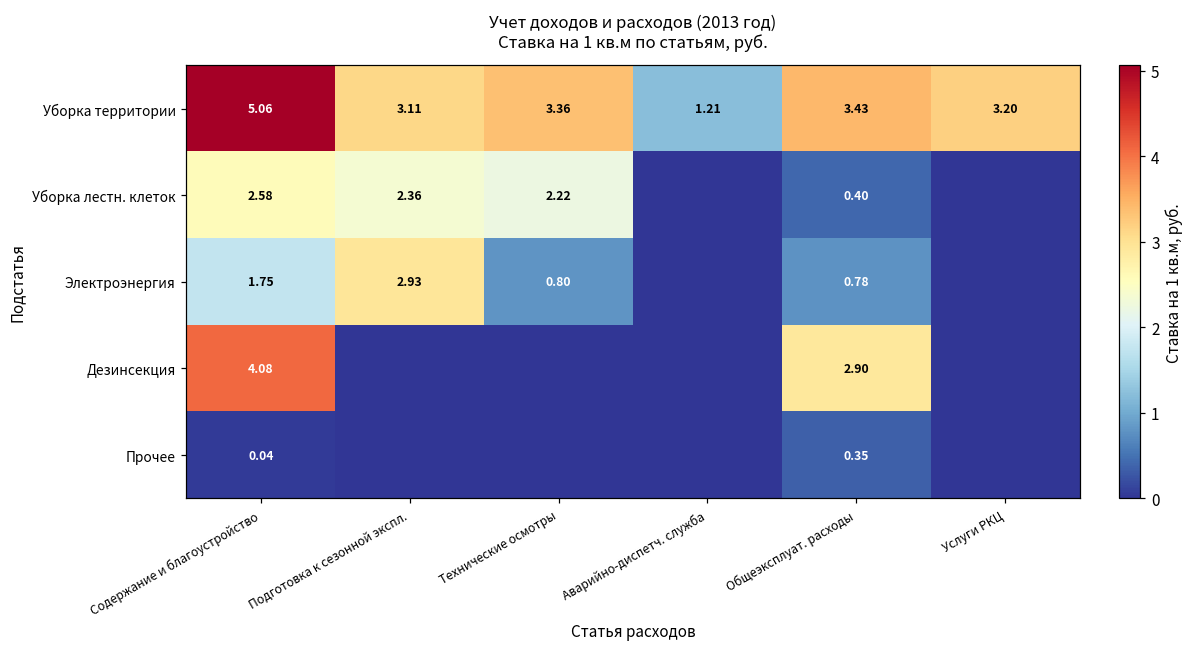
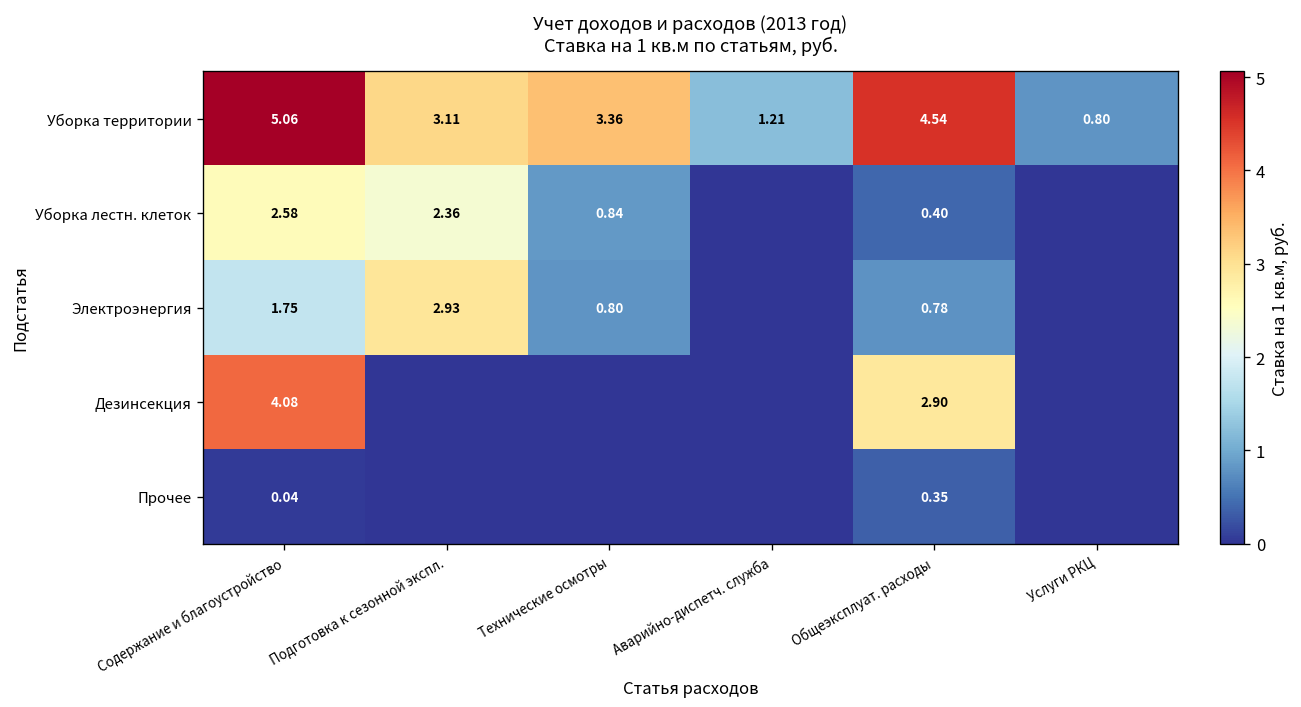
Уборка территории, Общеэксплуат. расходы: 3.43 -> 4.54
Уборка территории, Услуги РКЦ: 3.20 -> 0.80
Уборка лестн. клеток, Технические осмотры: 2.22 -> 0.84
